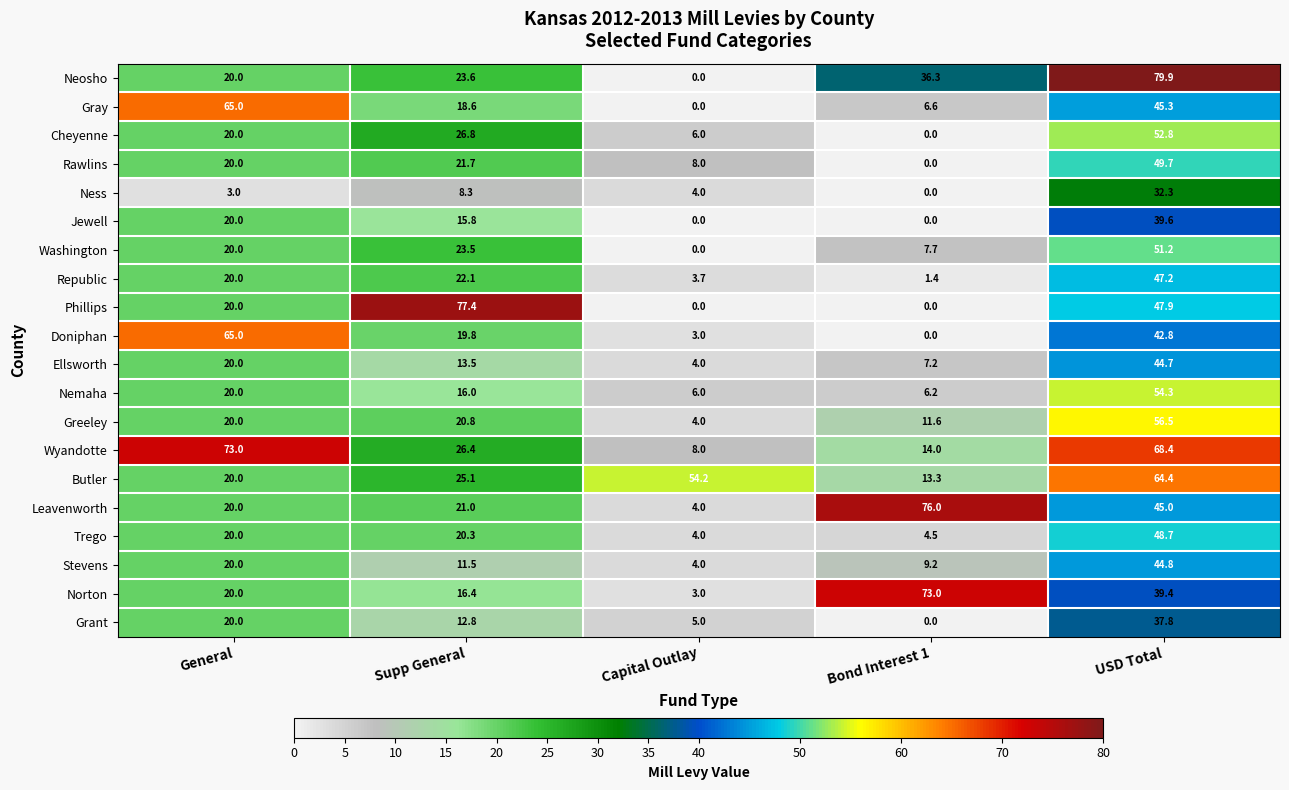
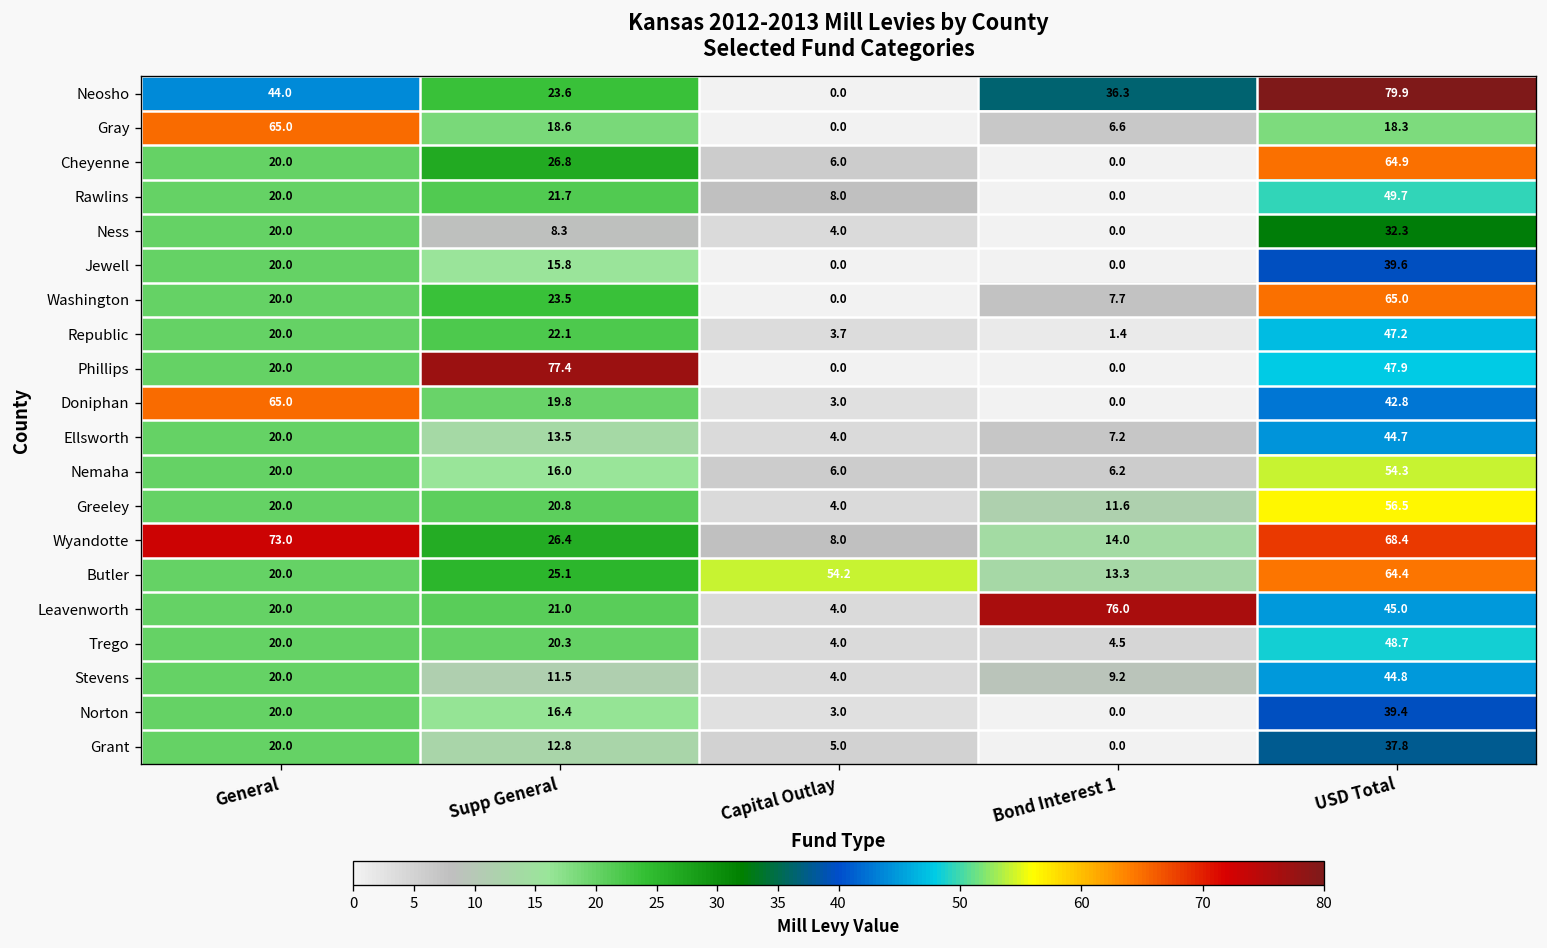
Neosho, General: 20.0 -> 44.0
Gray, USD Total: 45.3 -> 18.3
Cheyenne, USD Total: 52.8 -> 64.9
Ness, General: 3.0 -> 20.0
Washington, USD Total: 51.2 -> 65.0
Norton, Bond Interest 1: 73.0 -> 0.0
